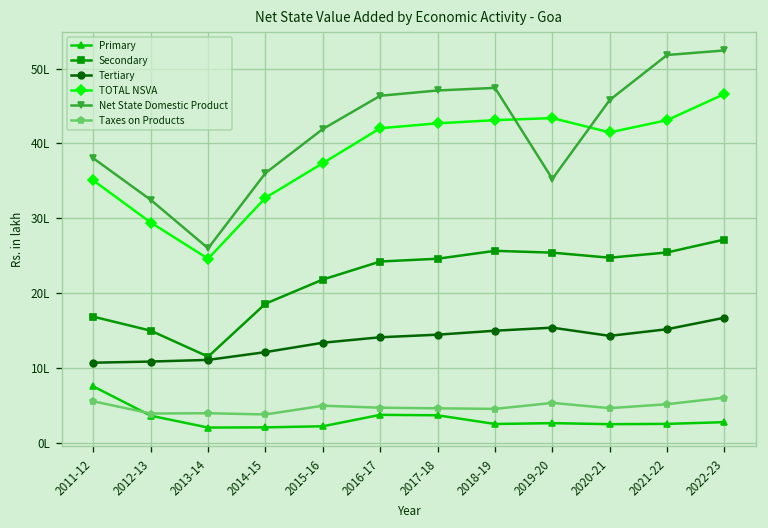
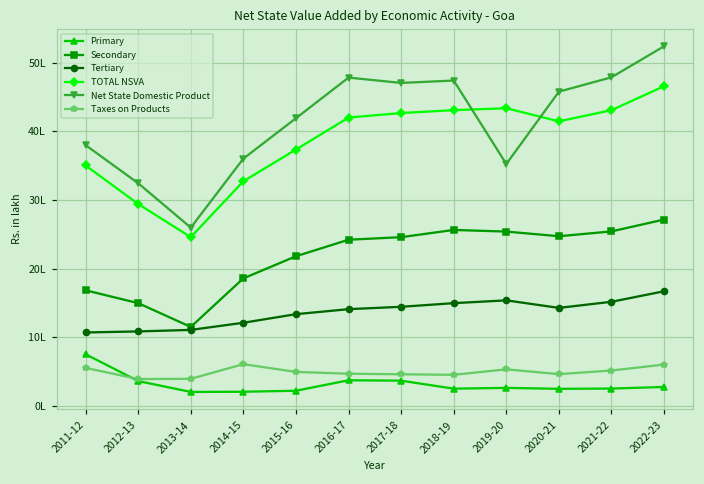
Taxes on Products, 2014-15: 4L -> 6L
Net State Domestic Product, 2016-17: 46L -> 48L
Net State Domestic Product, 2021-22: 52L -> 48L
